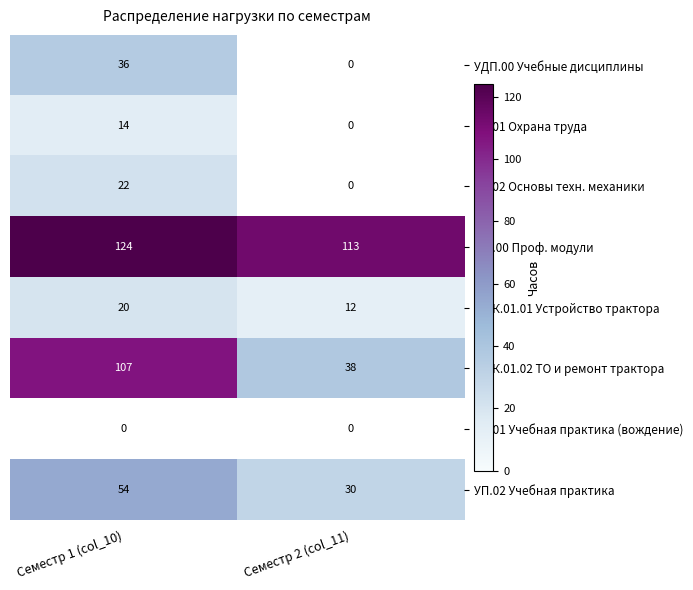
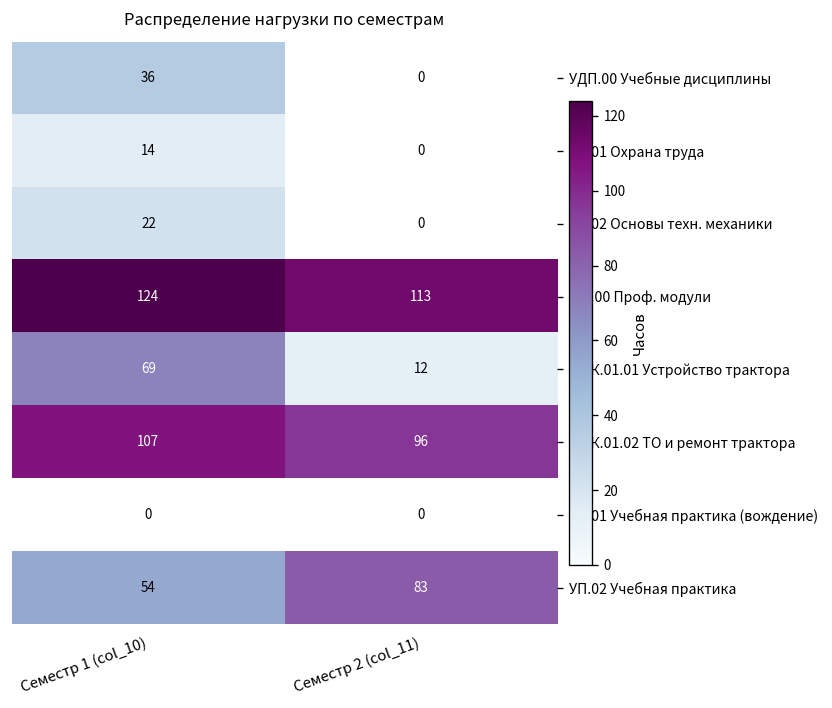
МДК.01.01 Устройство трактора, Семестр 1 (col_10): 20 -> 69
МДК.01.02 ТО и ремонт трактора, Семестр 2 (col_11): 38 -> 96
УП.02 Учебная практика, Семестр 2 (col_11): 30 -> 83
